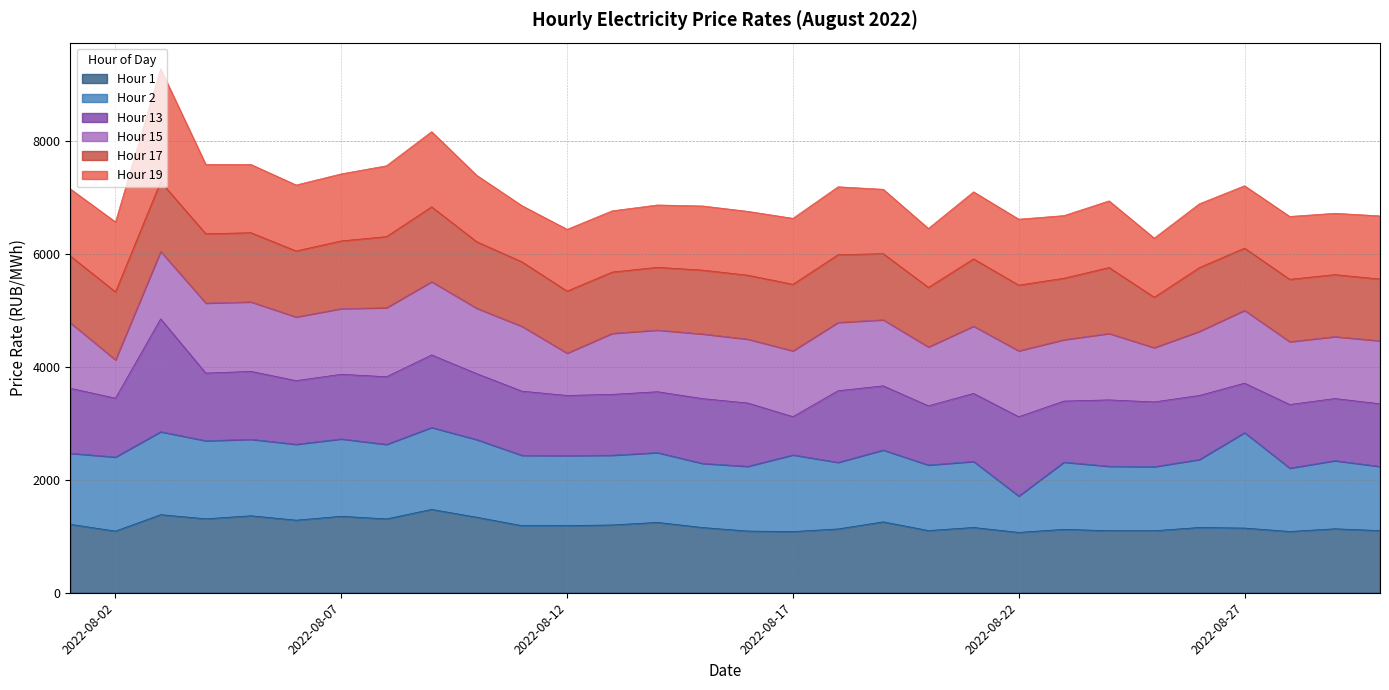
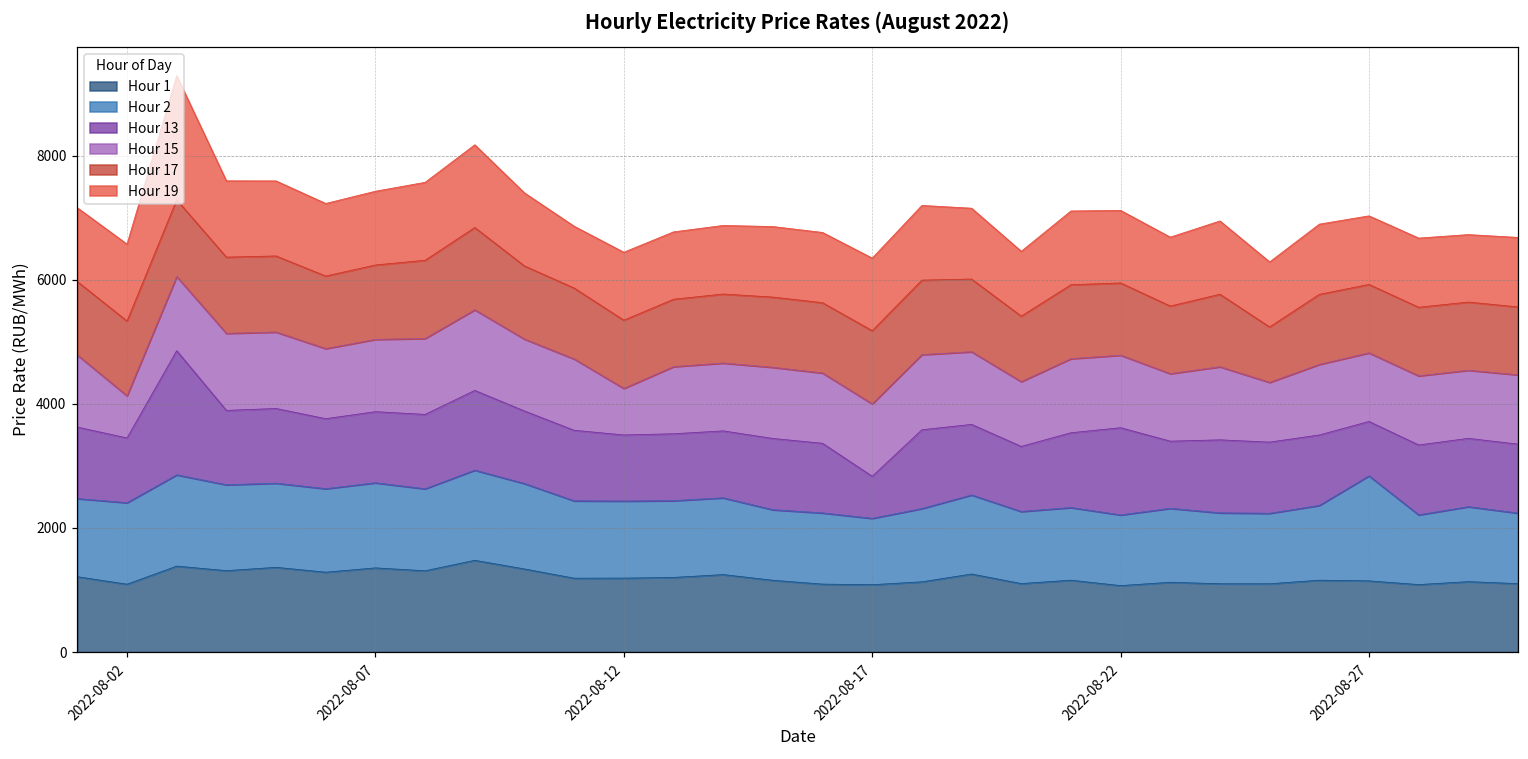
Hour 2, 2022-08-17: 1400 -> 1100
Hour 2, 2022-08-22: 600 -> 1100
Hour 15, 2022-08-27: 1300 -> 1100
